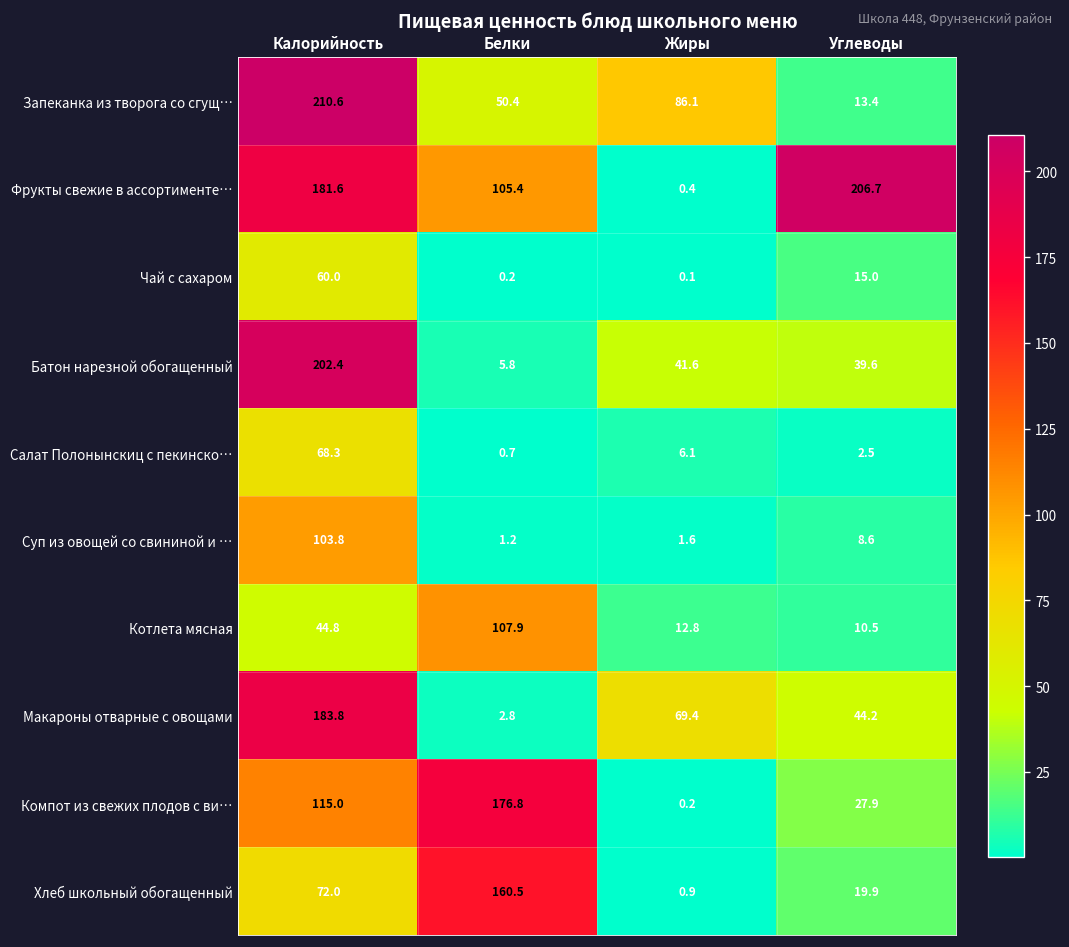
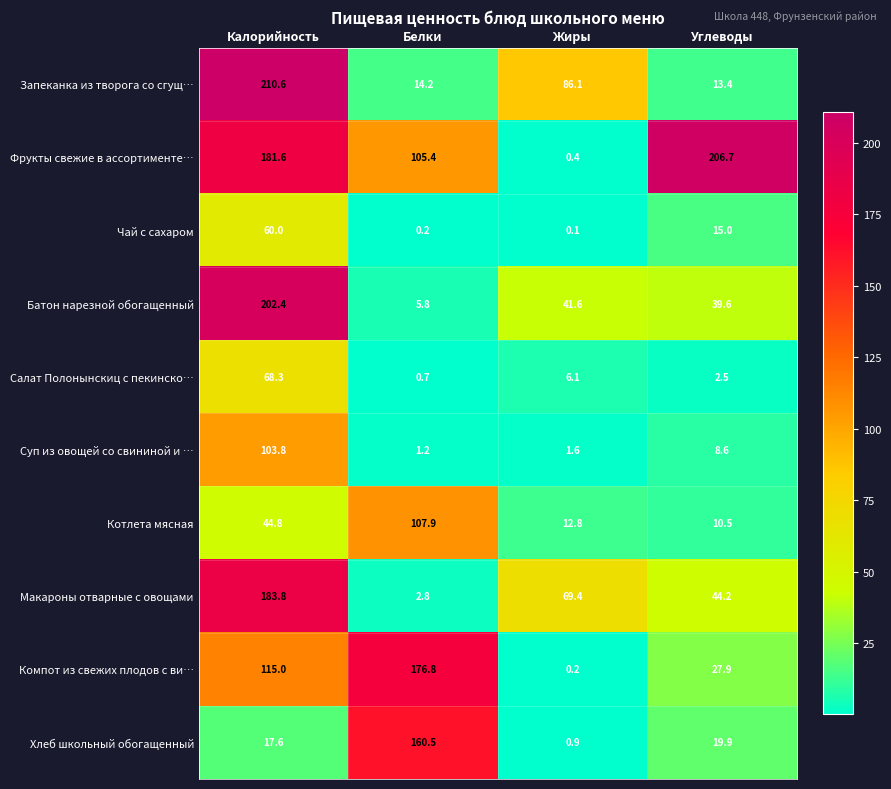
Запеканка из творога со сгущ…, Белки: 50.4 -> 14.2
Хлеб школьный обогащенный, Калорийность: 72.0 -> 17.6
